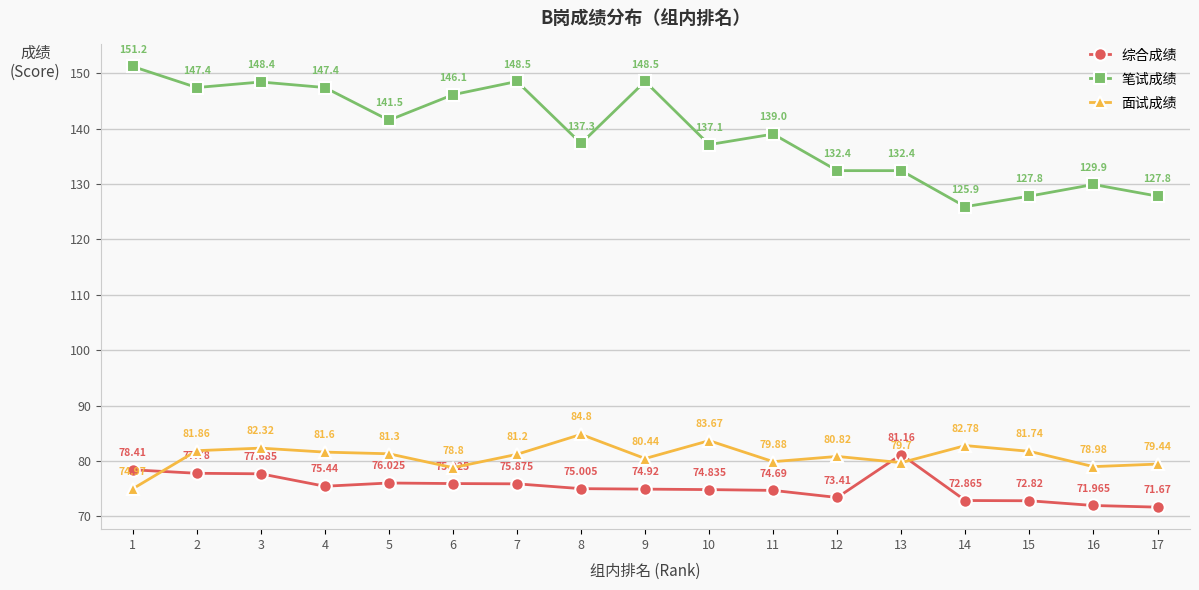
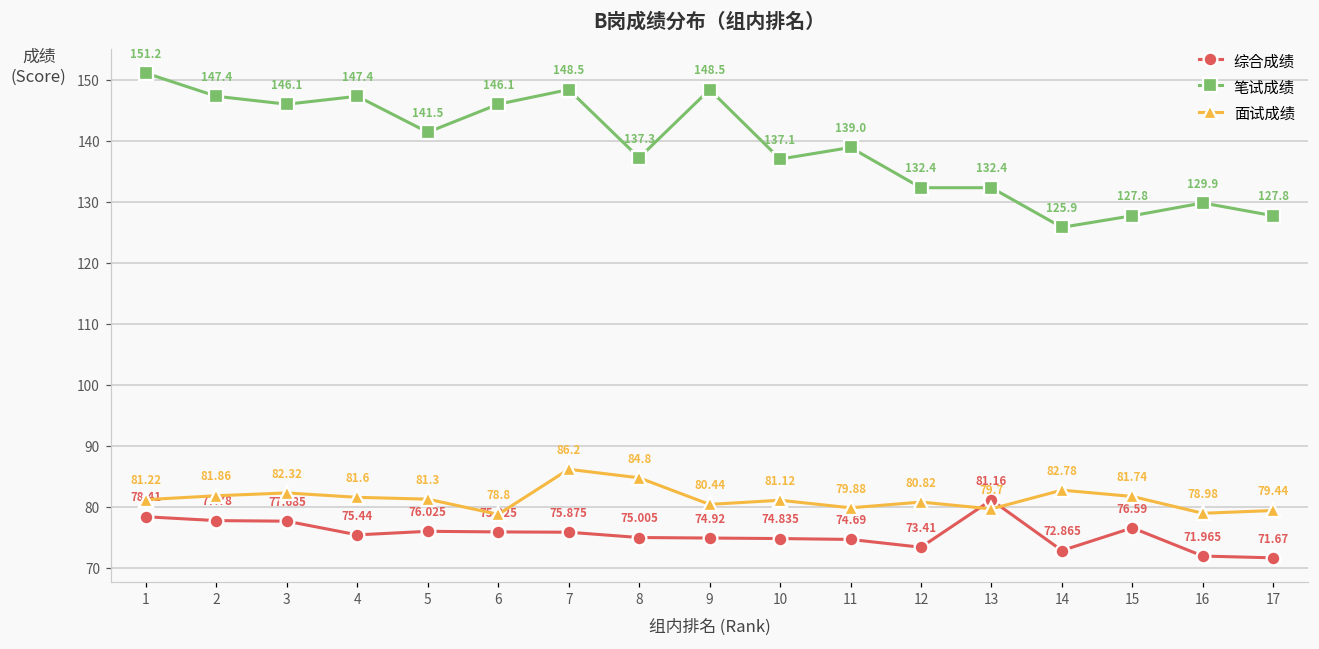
面试成绩, 1: 74.97 -> 81.22
笔试成绩, 3: 148.4 -> 146.1
面试成绩, 7: 81.2 -> 86.2
面试成绩, 10: 83.67 -> 81.12
综合成绩, 15: 72.82 -> 76.59
